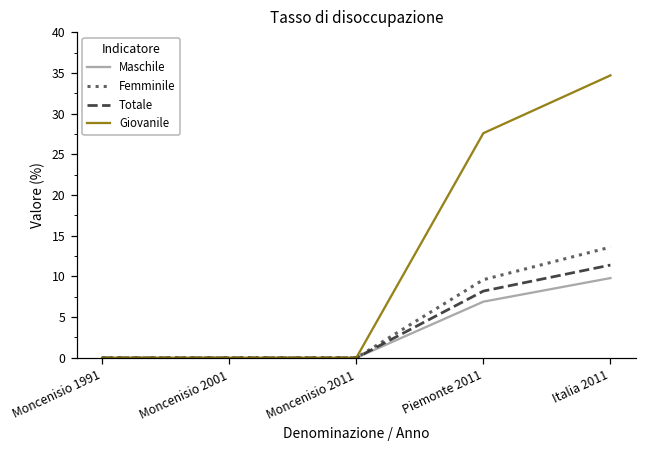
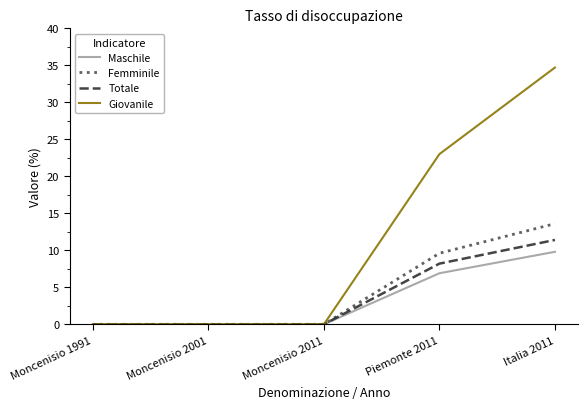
Giovanile, Piemonte 2011: 28 -> 23
